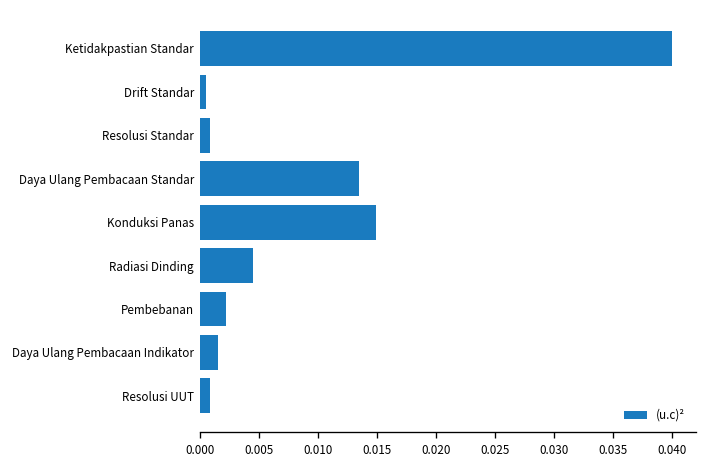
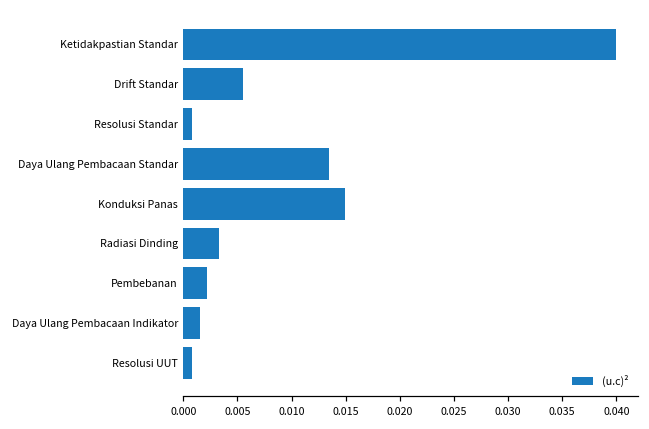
Drift Standar: 0.001 -> 0.006
Radiasi Dinding: 0.004 -> 0.003
